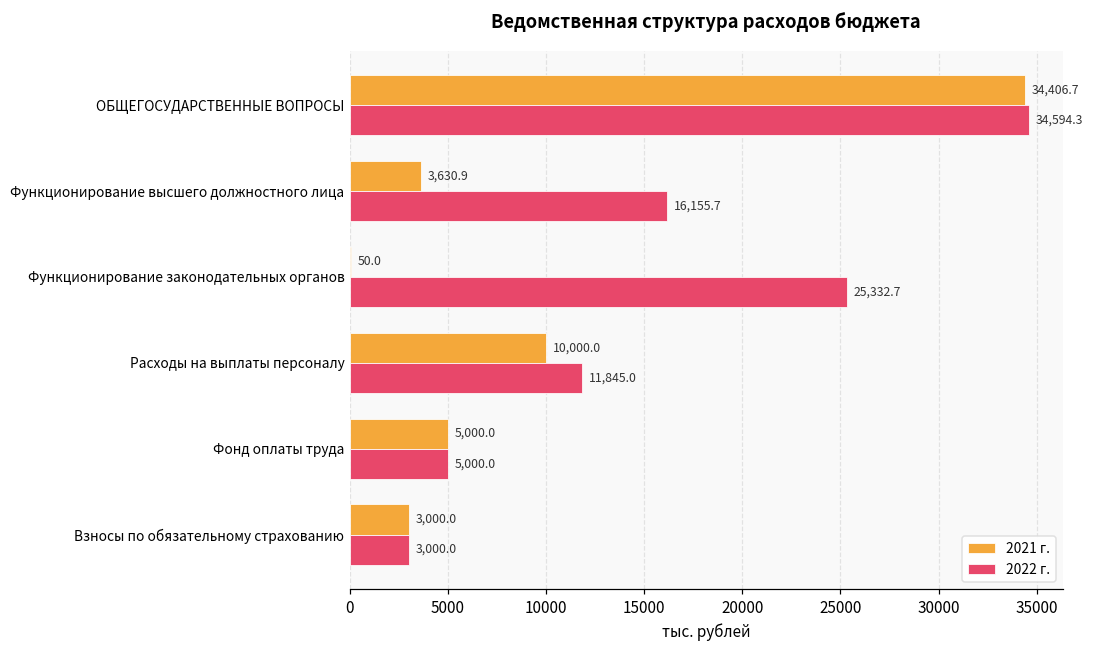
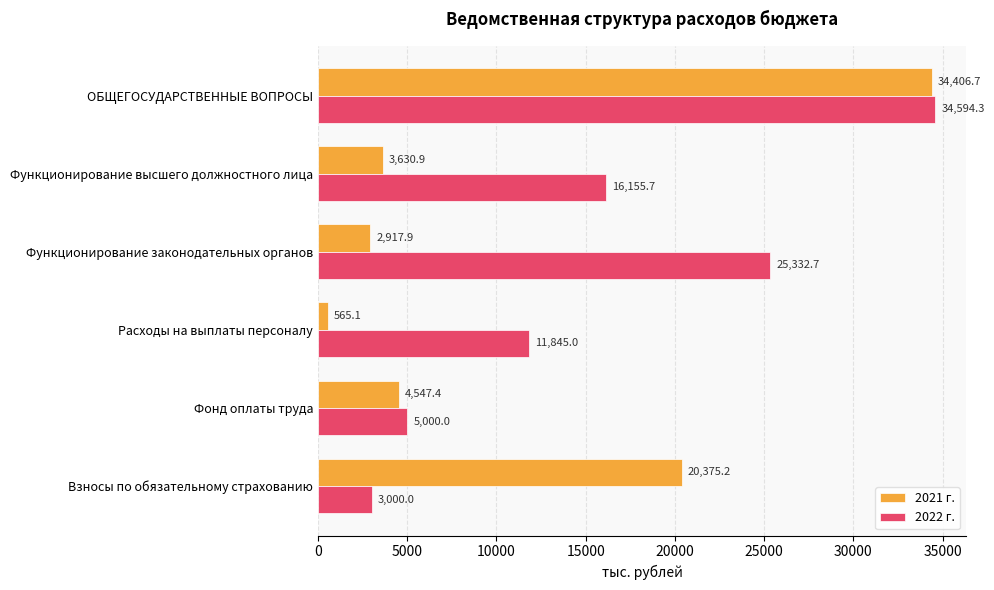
2021 г., Функционирование законодательных органов: 50.0 -> 2,917.9
2021 г., Расходы на выплаты персоналу: 10,000.0 -> 565.1
2021 г., Фонд оплаты труда: 5,000.0 -> 4,547.4
2021 г., Взносы по обязательному страхованию: 3,000.0 -> 20,375.2
